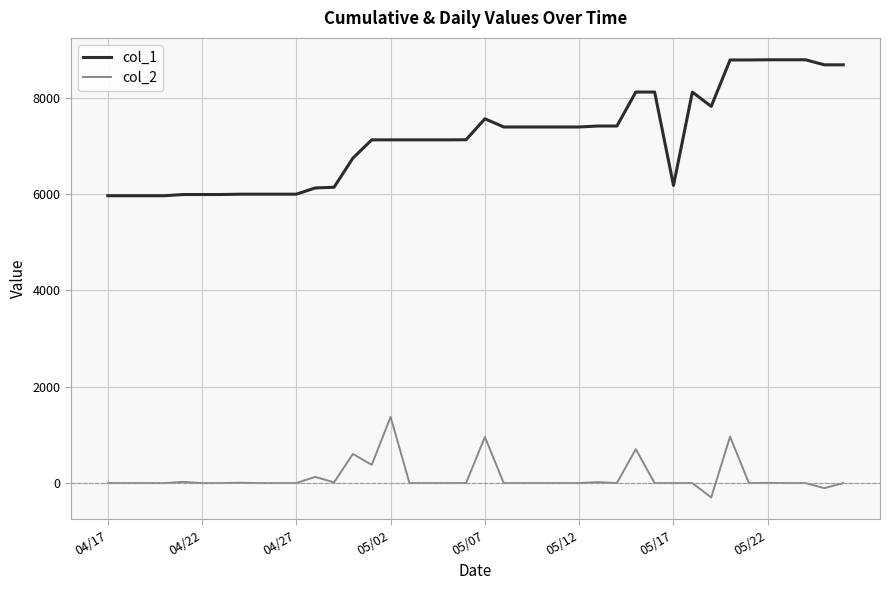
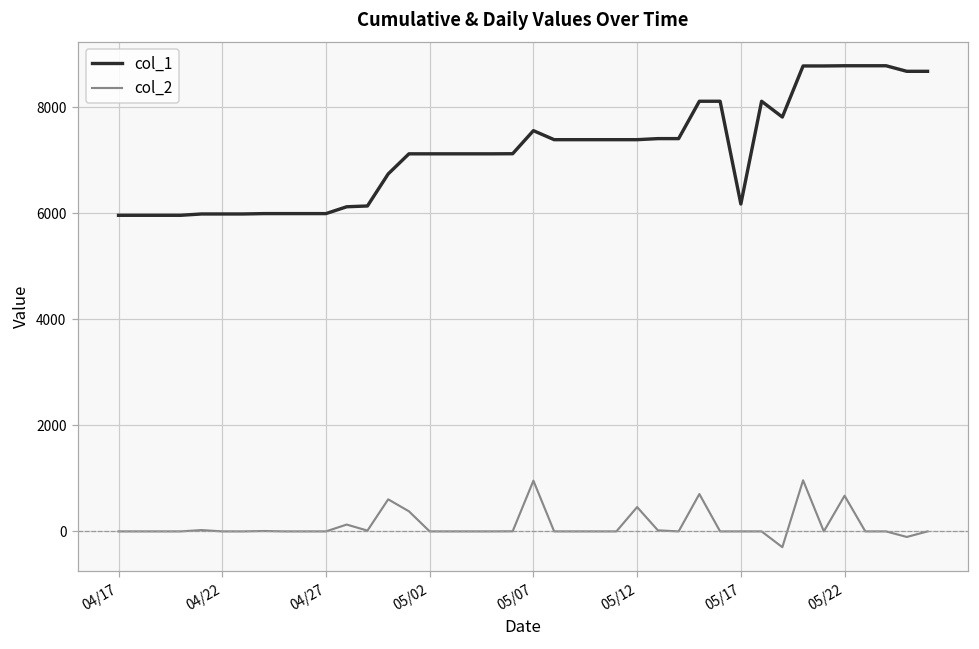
col_2, 05/02: 1400 -> 0
col_2, 05/12: 0 -> 500
col_2, 05/22: 0 -> 700
